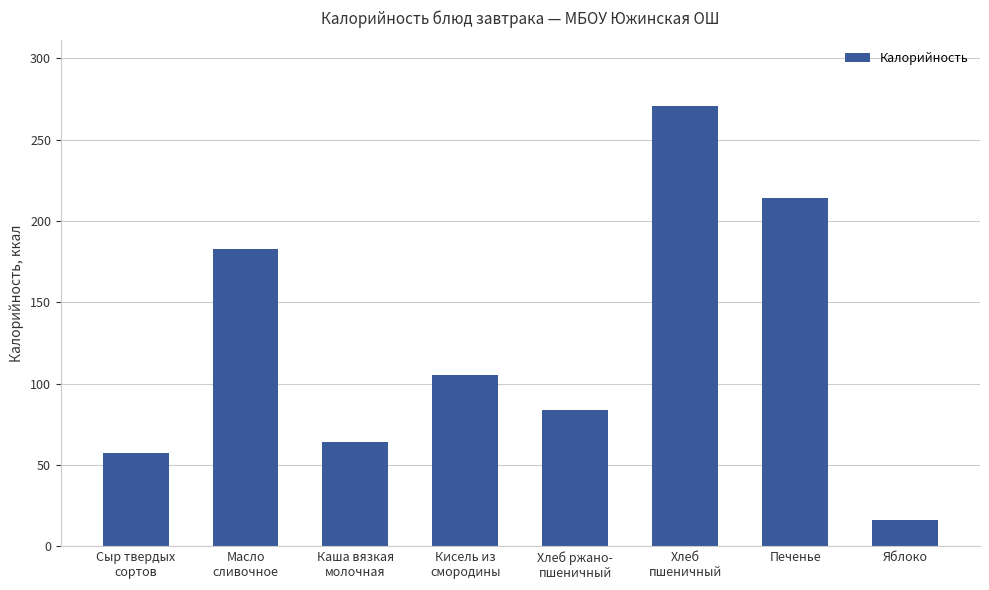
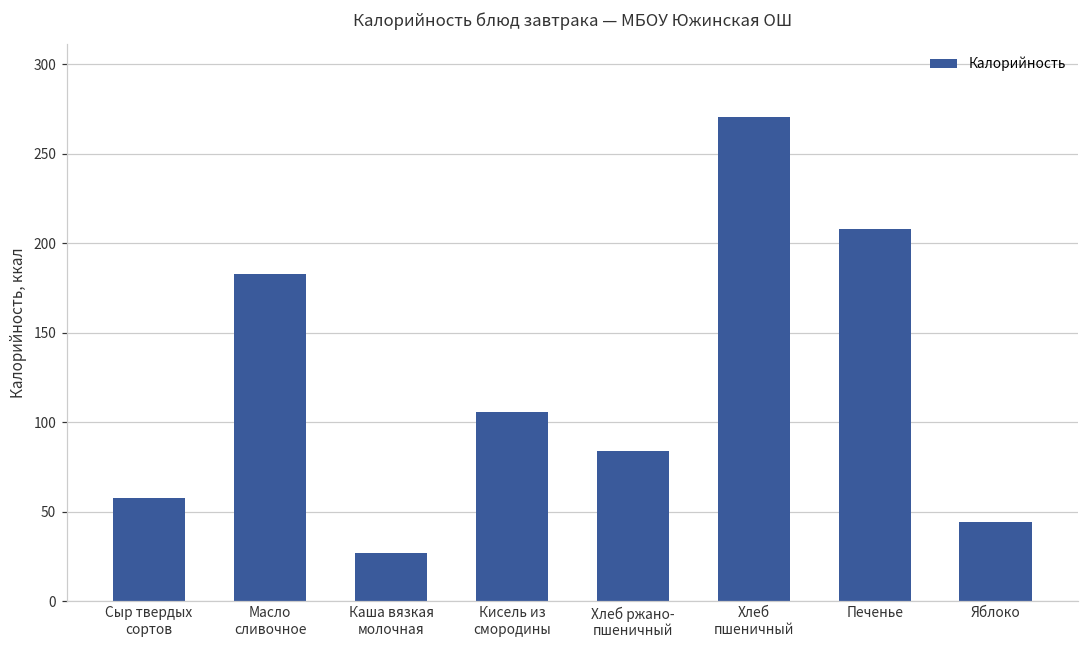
Каша вязкая молочная: 64 -> 27
Печенье: 214 -> 208
Яблоко: 16 -> 44
